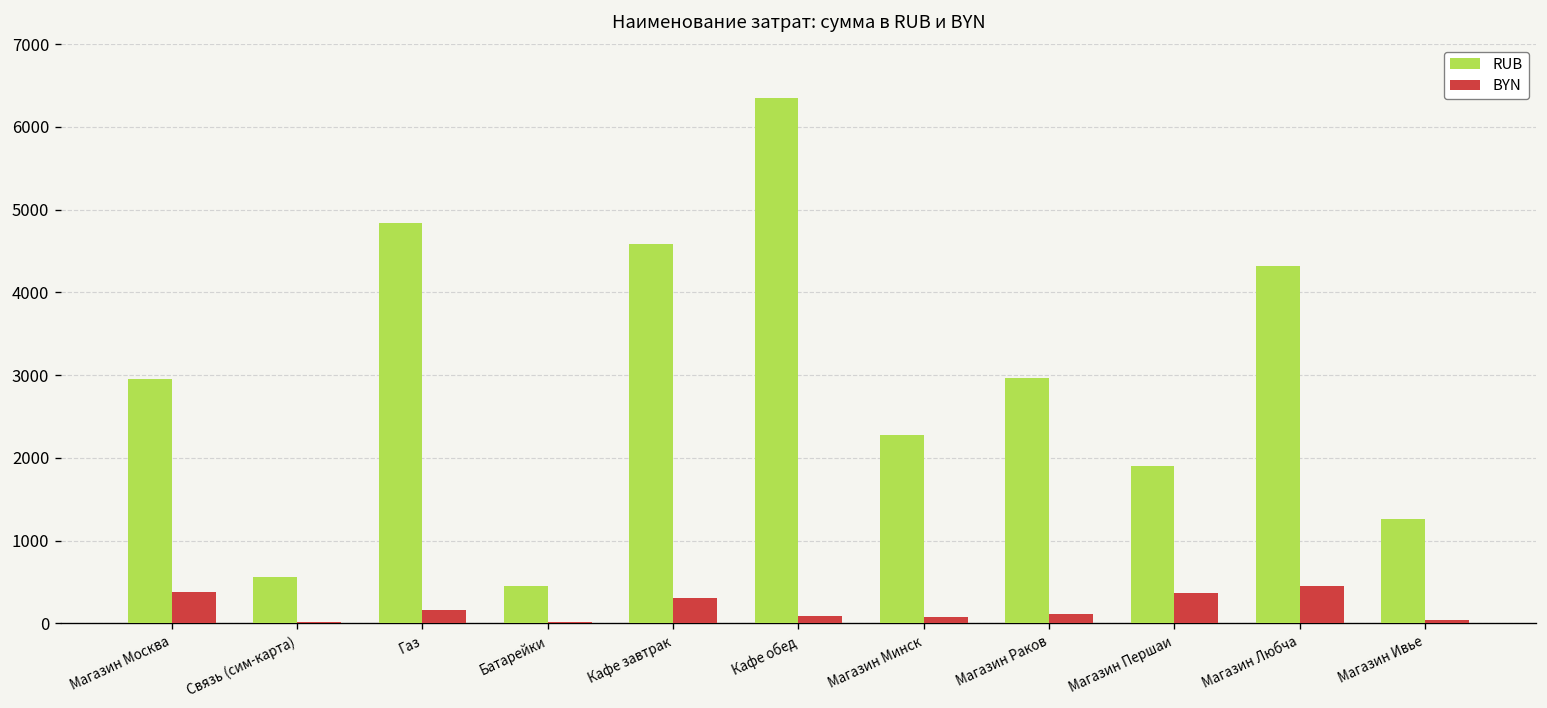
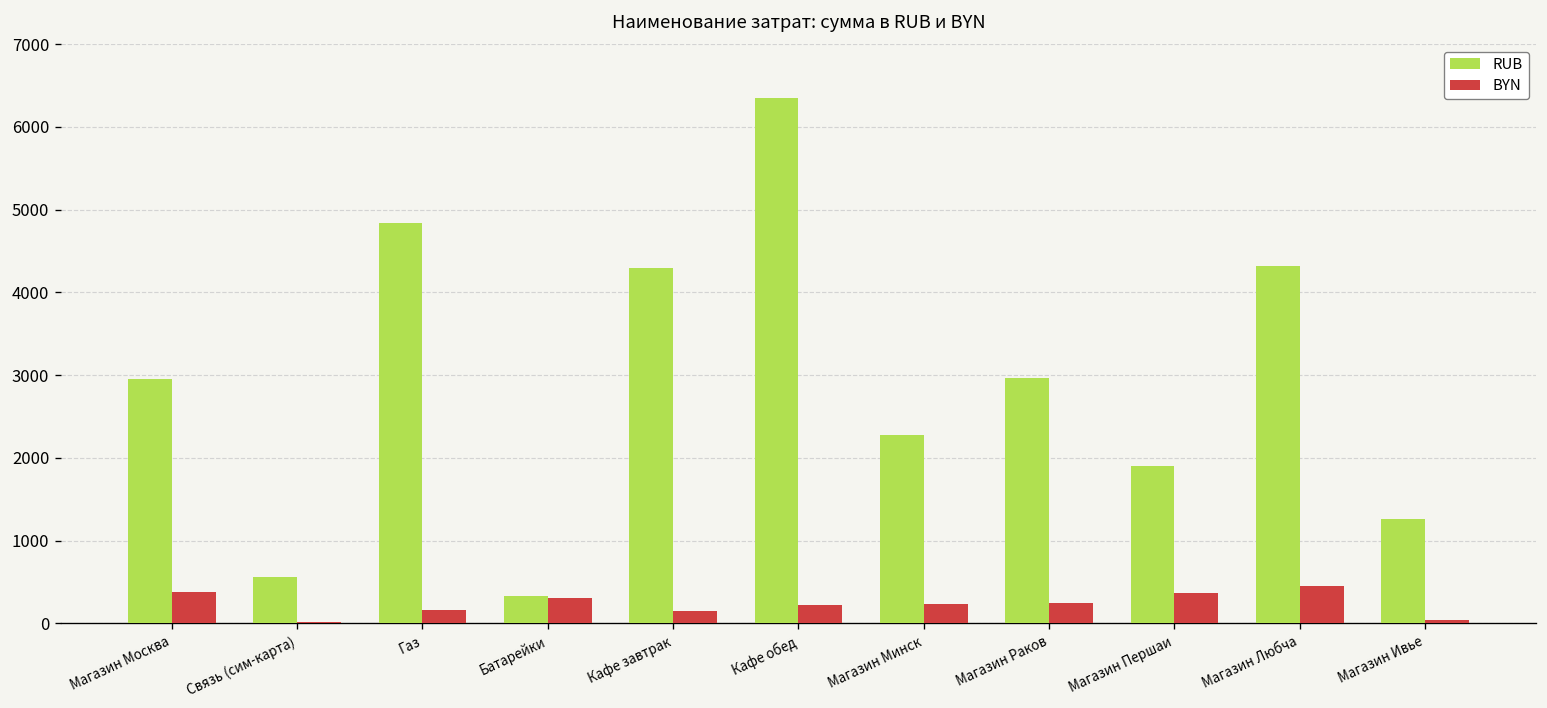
RUB, Батарейки: 500 -> 300
BYN, Батарейки: 0 -> 300
RUB, Кафе завтрак: 4600 -> 4300
BYN, Кафе завтрак: 300 -> 100
BYN, Кафе обед: 100 -> 200
BYN, Магазин Минск: 100 -> 200
BYN, Магазин Раков: 100 -> 200
